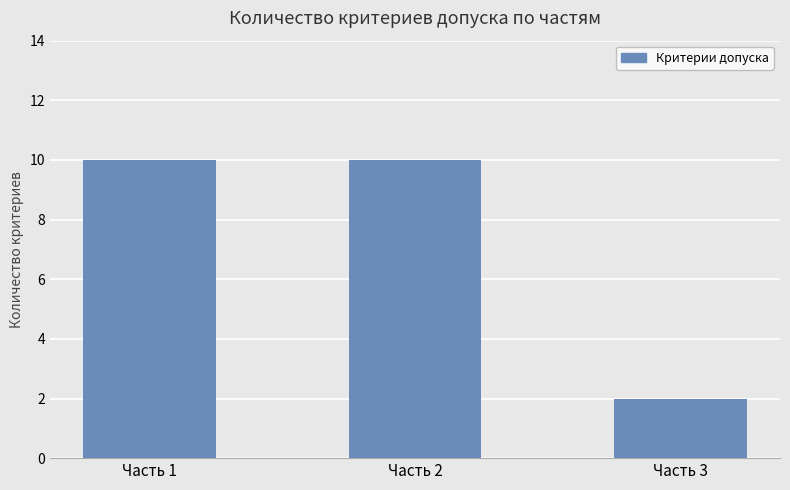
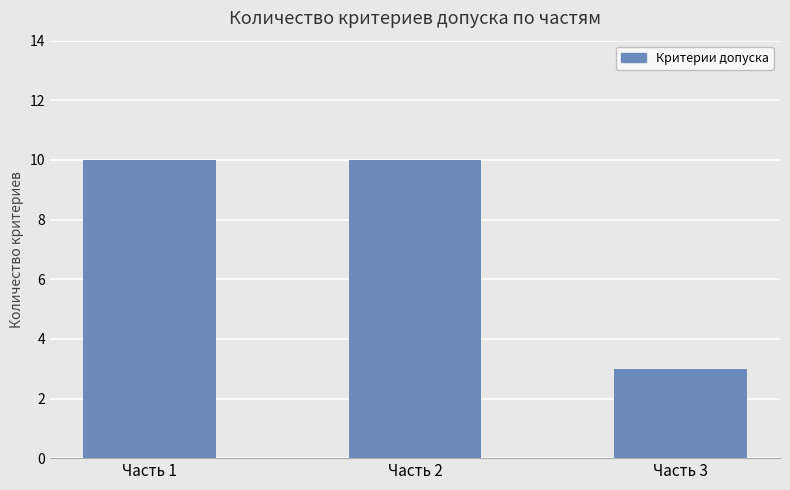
Часть 3: 2 -> 3
